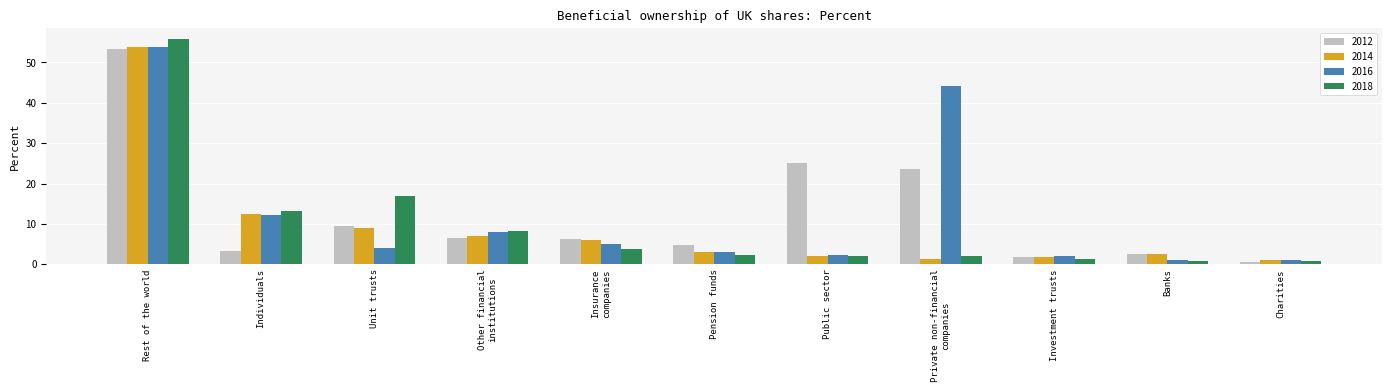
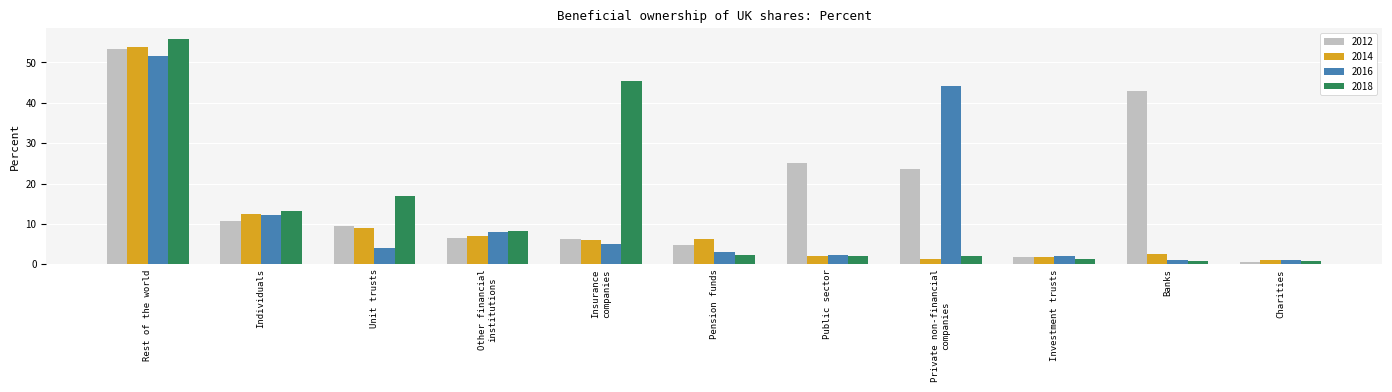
2016, Rest of the world: 54 -> 52
2012, Individuals: 3 -> 11
2018, Insurance companies: 4 -> 46
2014, Pension funds: 3 -> 6
2012, Banks: 3 -> 43
